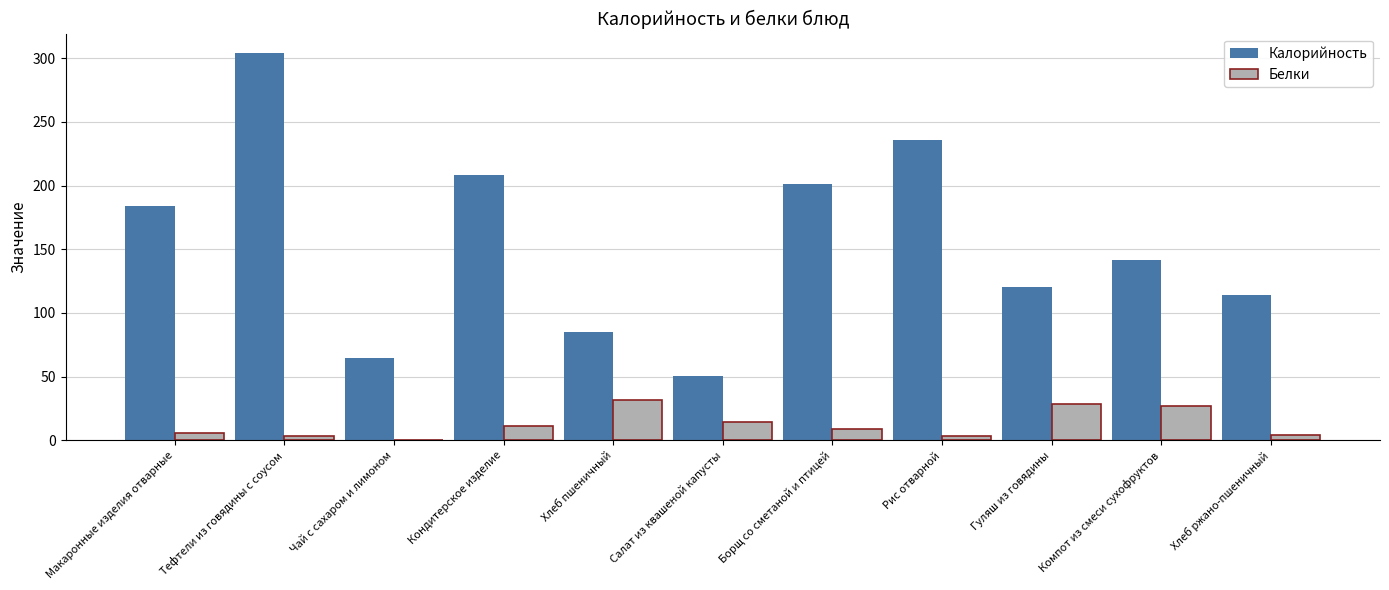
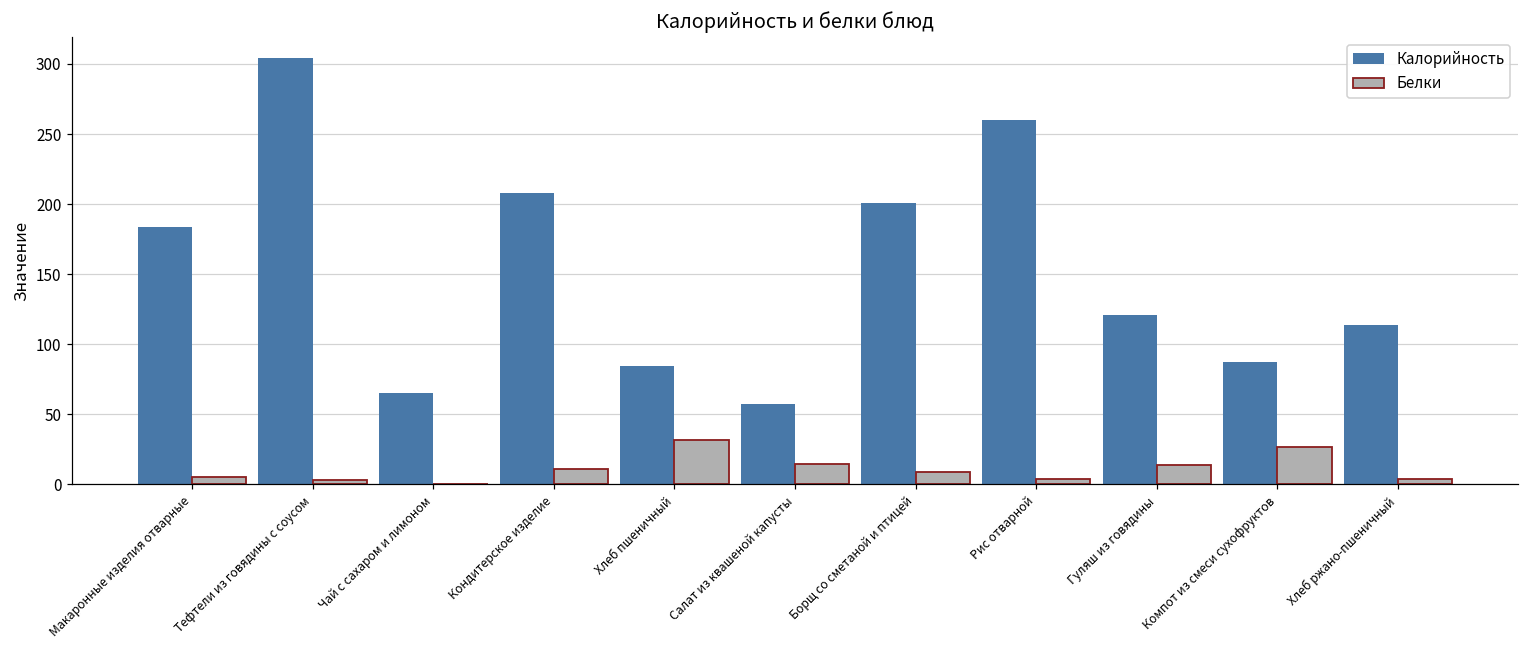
Калорийность, Салат из квашеной капусты: 51 -> 57
Калорийность, Рис отварной: 236 -> 260
Белки, Гуляш из говядины: 29 -> 14
Калорийность, Компот из смеси сухофруктов: 142 -> 88
